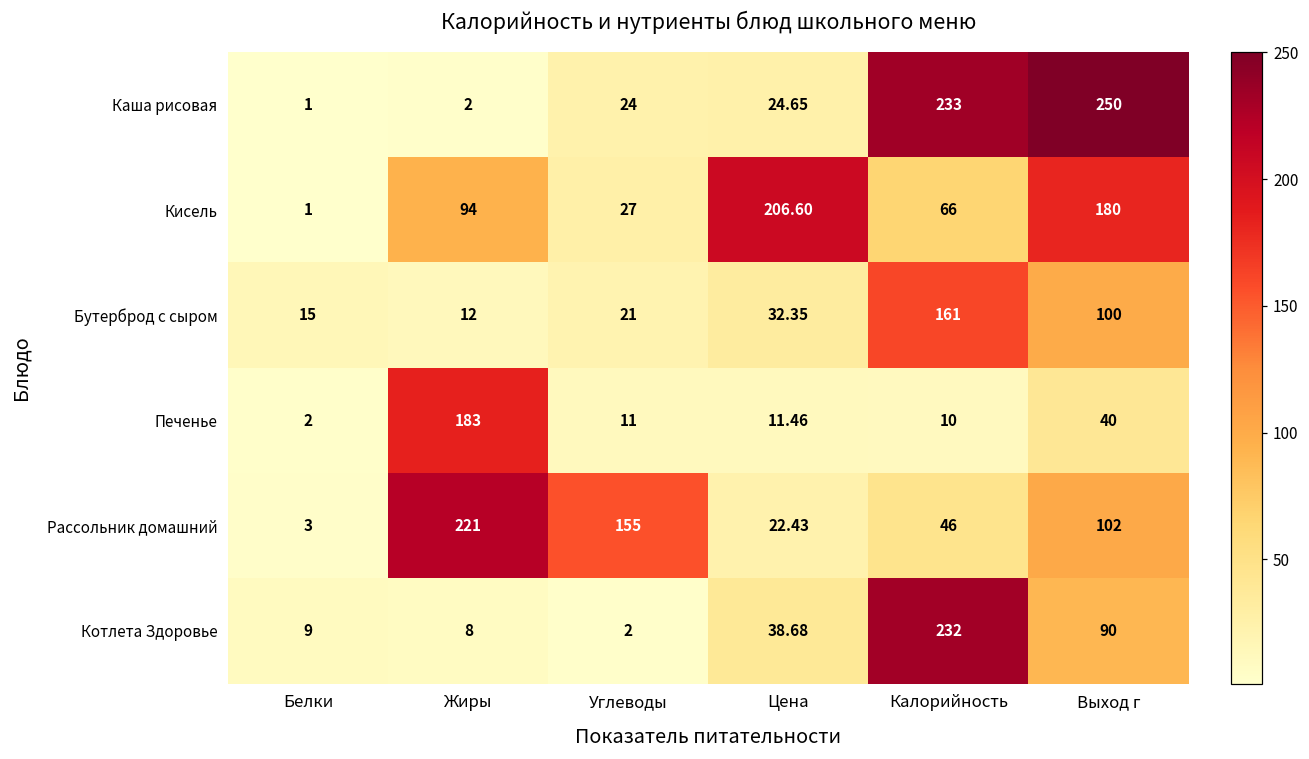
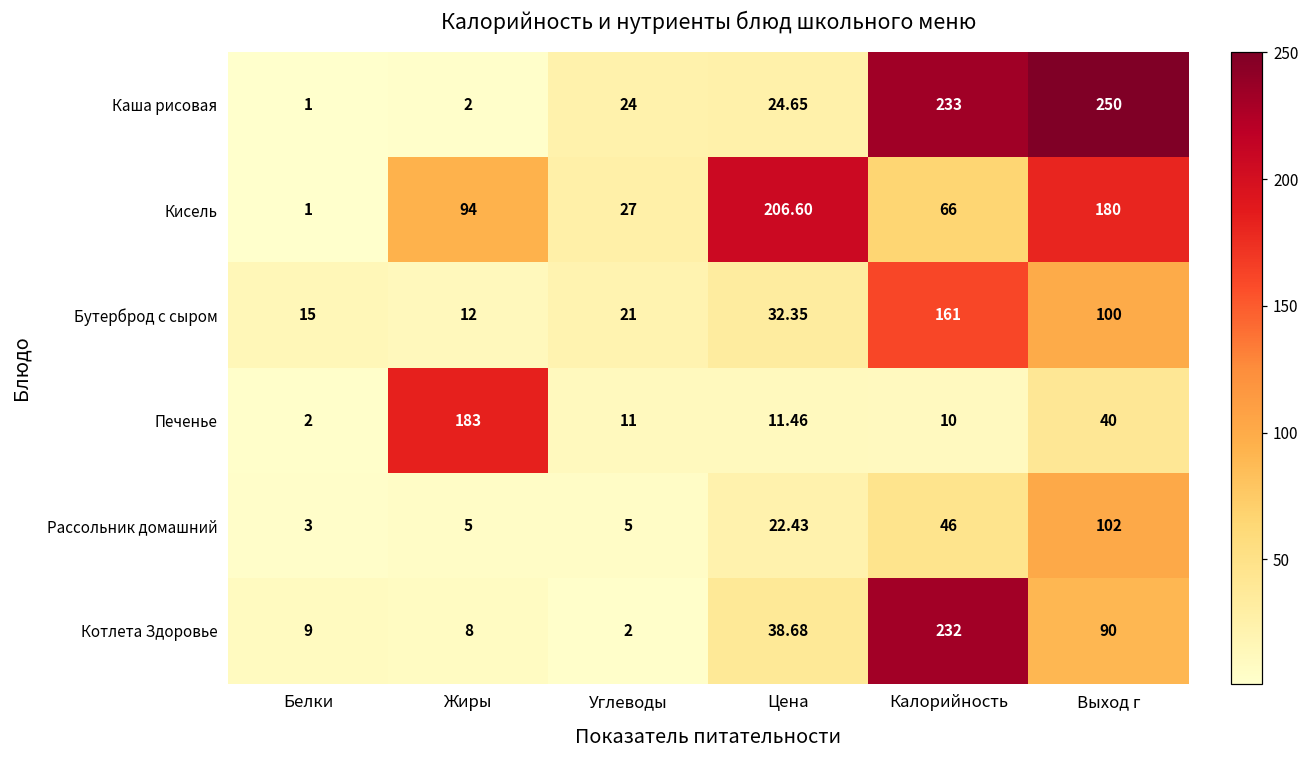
Рассольник домашний, Жиры: 221 -> 5
Рассольник домашний, Углеводы: 155 -> 5
